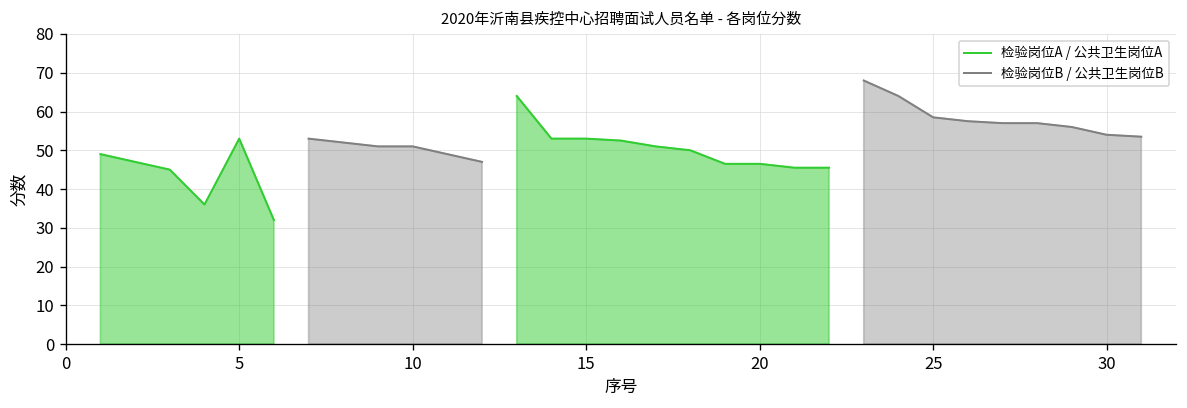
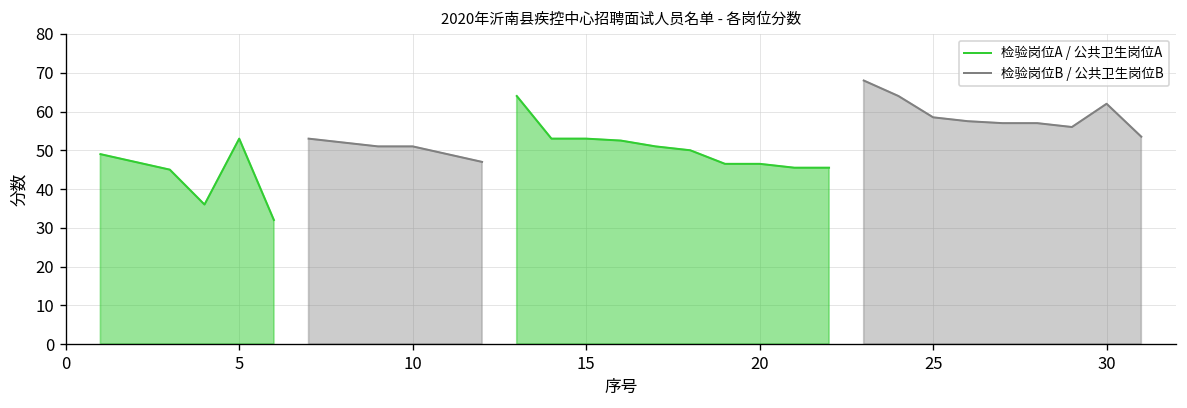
检验岗位B / 公共卫生岗位B, 30: 54 -> 62
